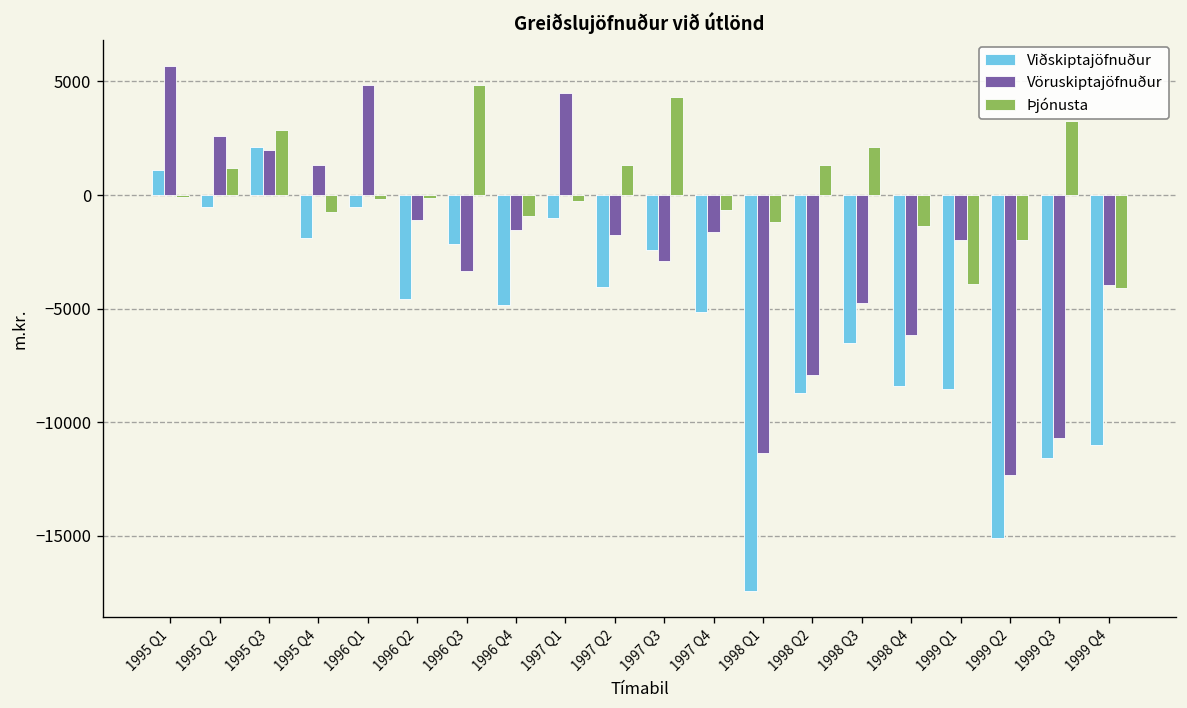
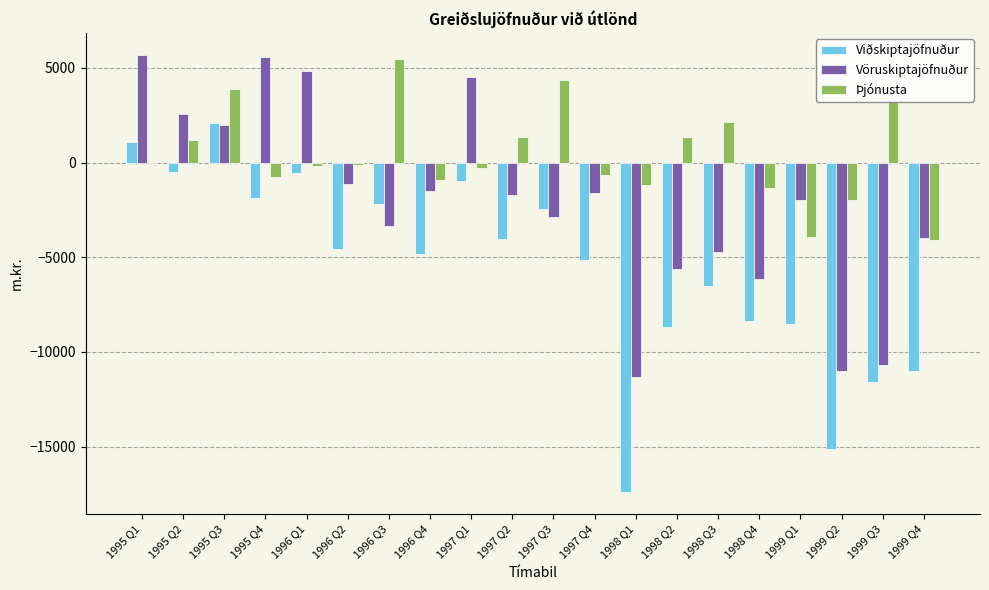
Þjónusta, 1995 Q3: 2900 -> 3900
Vöruskiptajöfnuður, 1995 Q4: 1300 -> 5600
Þjónusta, 1996 Q3: 4900 -> 5500
Vöruskiptajöfnuður, 1998 Q2: -7900 -> -5600
Vöruskiptajöfnuður, 1999 Q2: -12300 -> -11000
